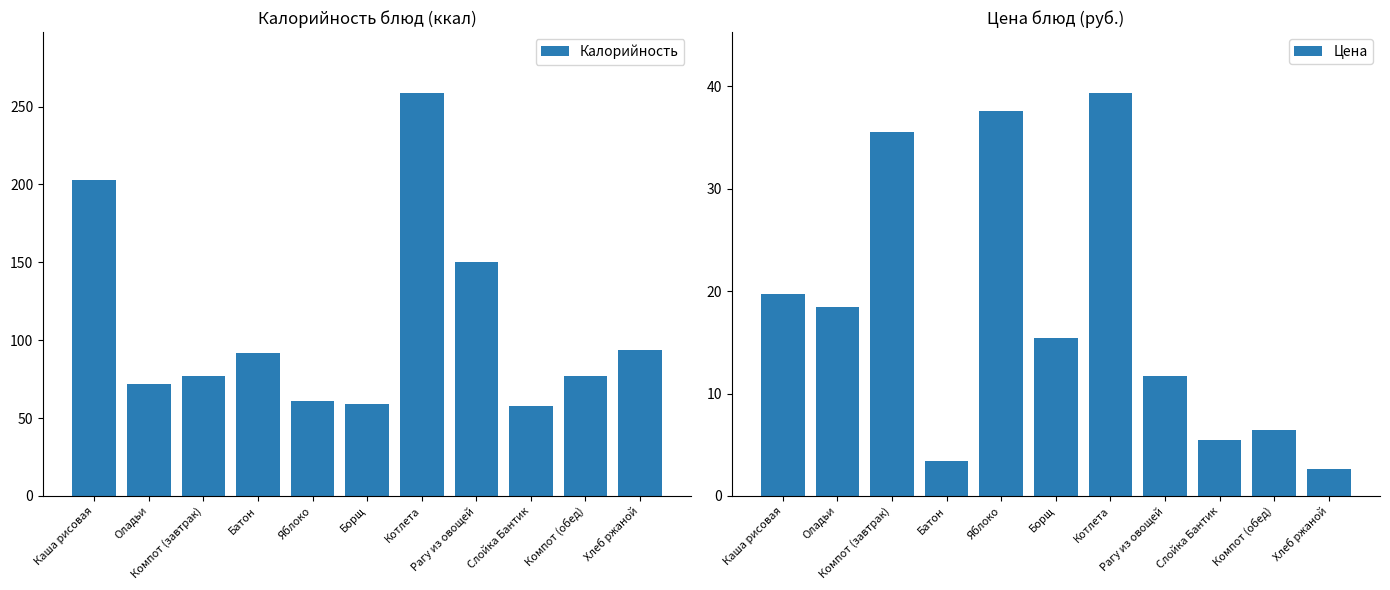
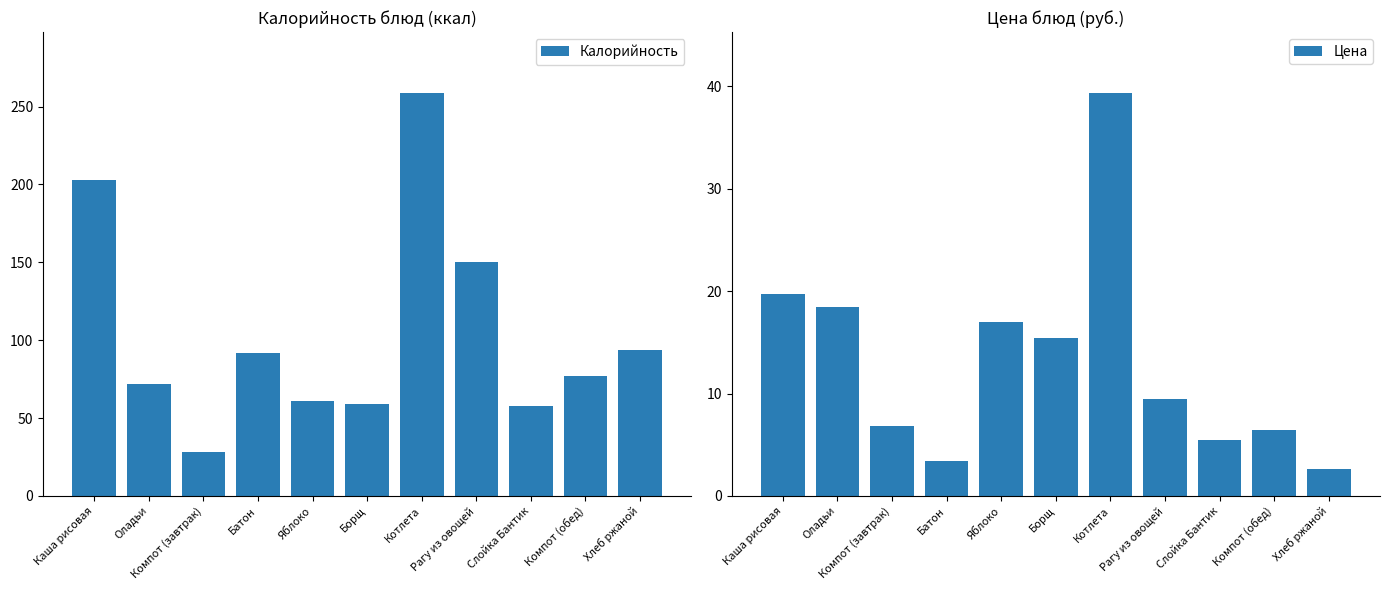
Калорийность блюд (ккал), Компот (завтрак): 77 -> 28
Цена блюд (руб.), Компот (завтрак): 35.6 -> 6.8
Цена блюд (руб.), Яблоко: 37.6 -> 17.0
Цена блюд (руб.), Рагу из овощей: 11.7 -> 9.4
